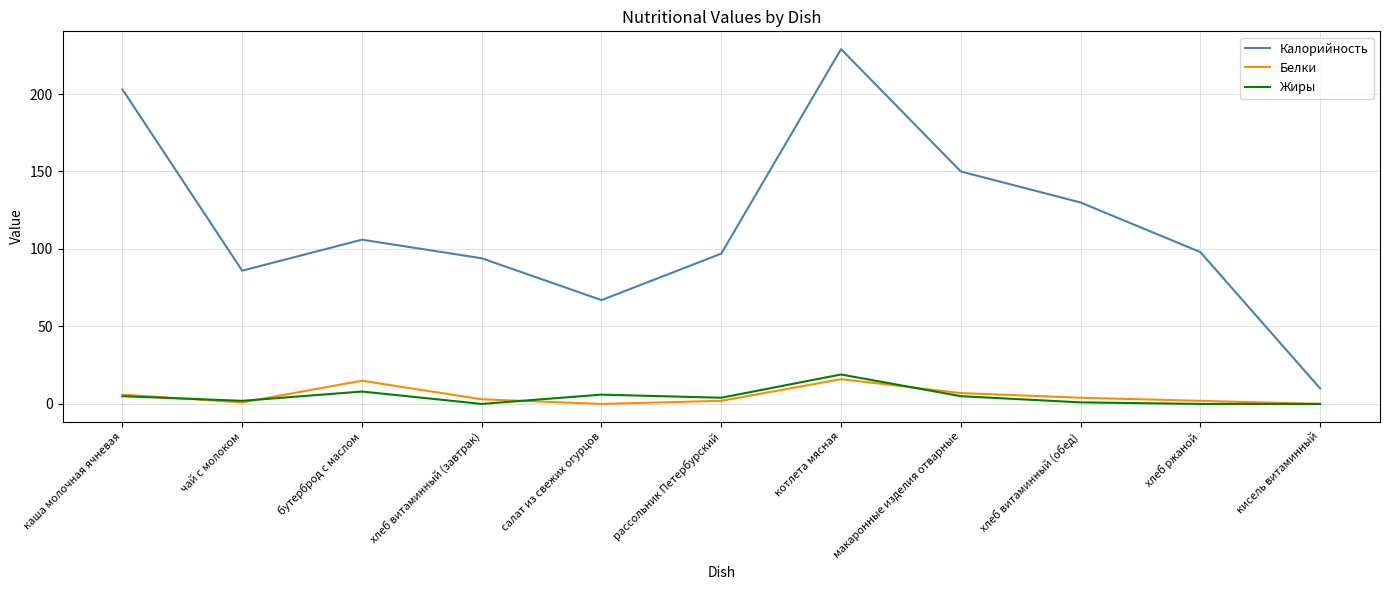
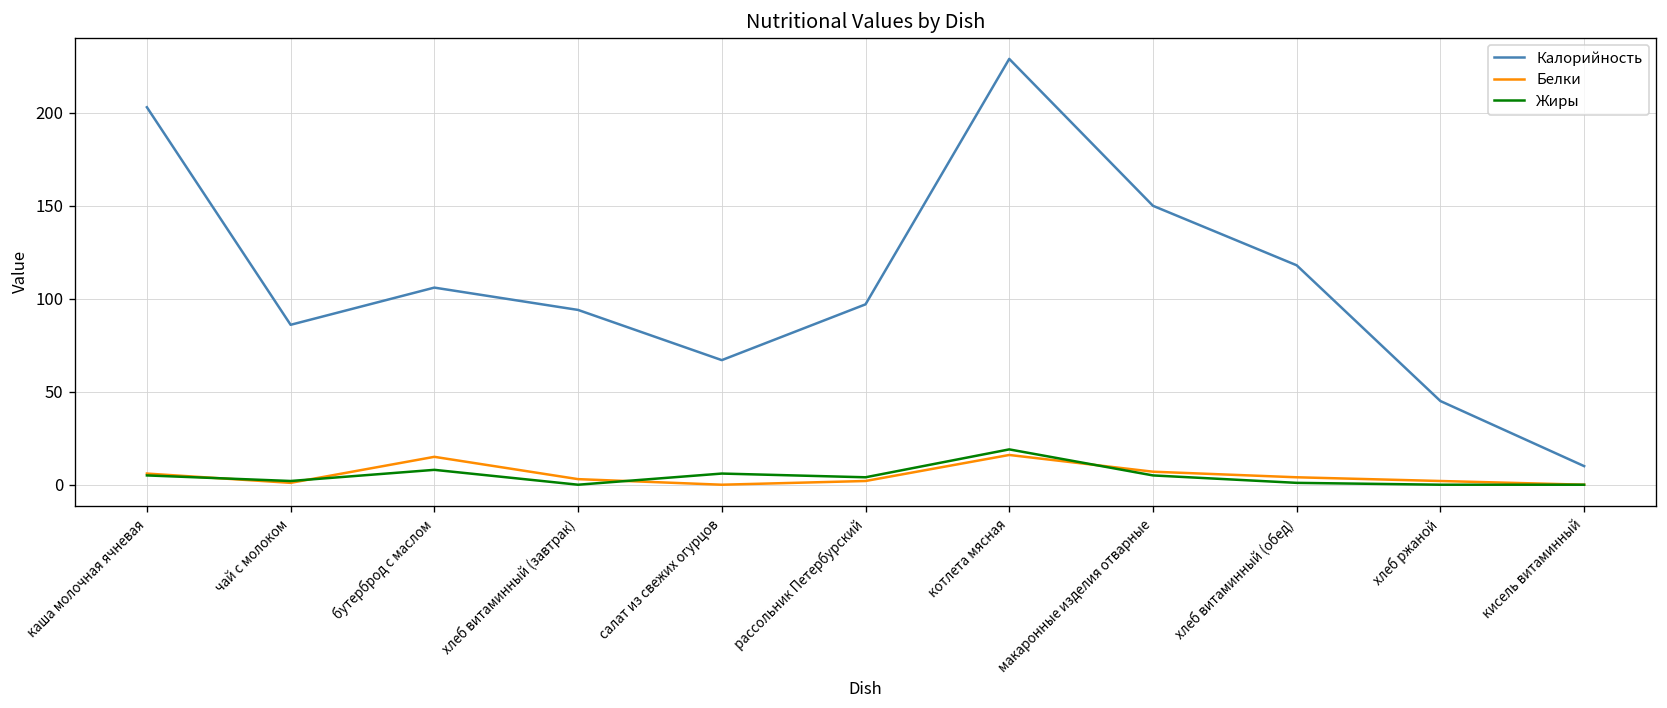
Калорийность, хлеб витаминный (обед): 130 -> 118
Калорийность, хлеб ржаной: 98 -> 45
